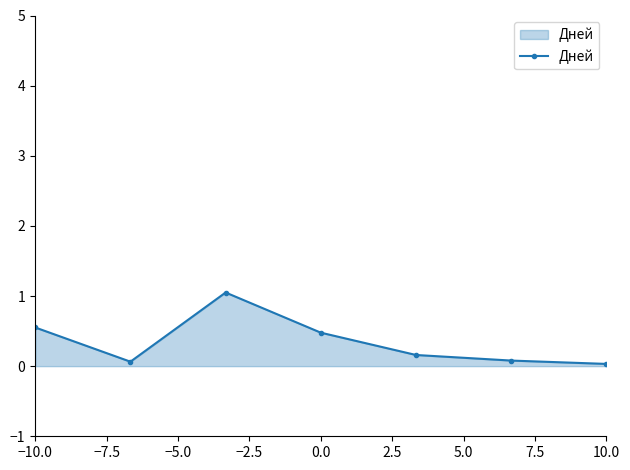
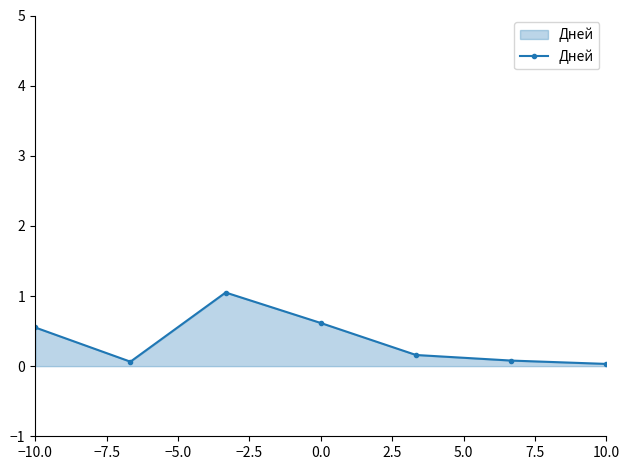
0.0: 0.5 -> 0.6
